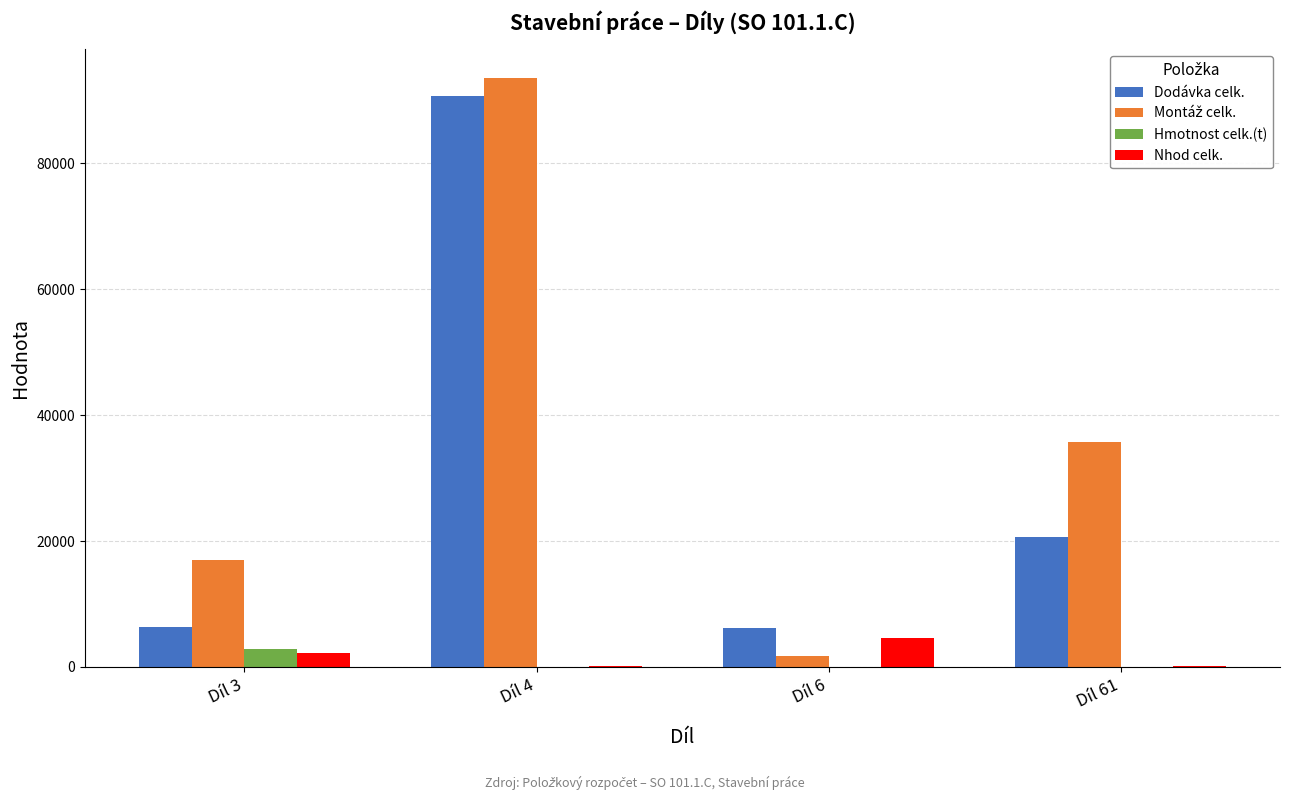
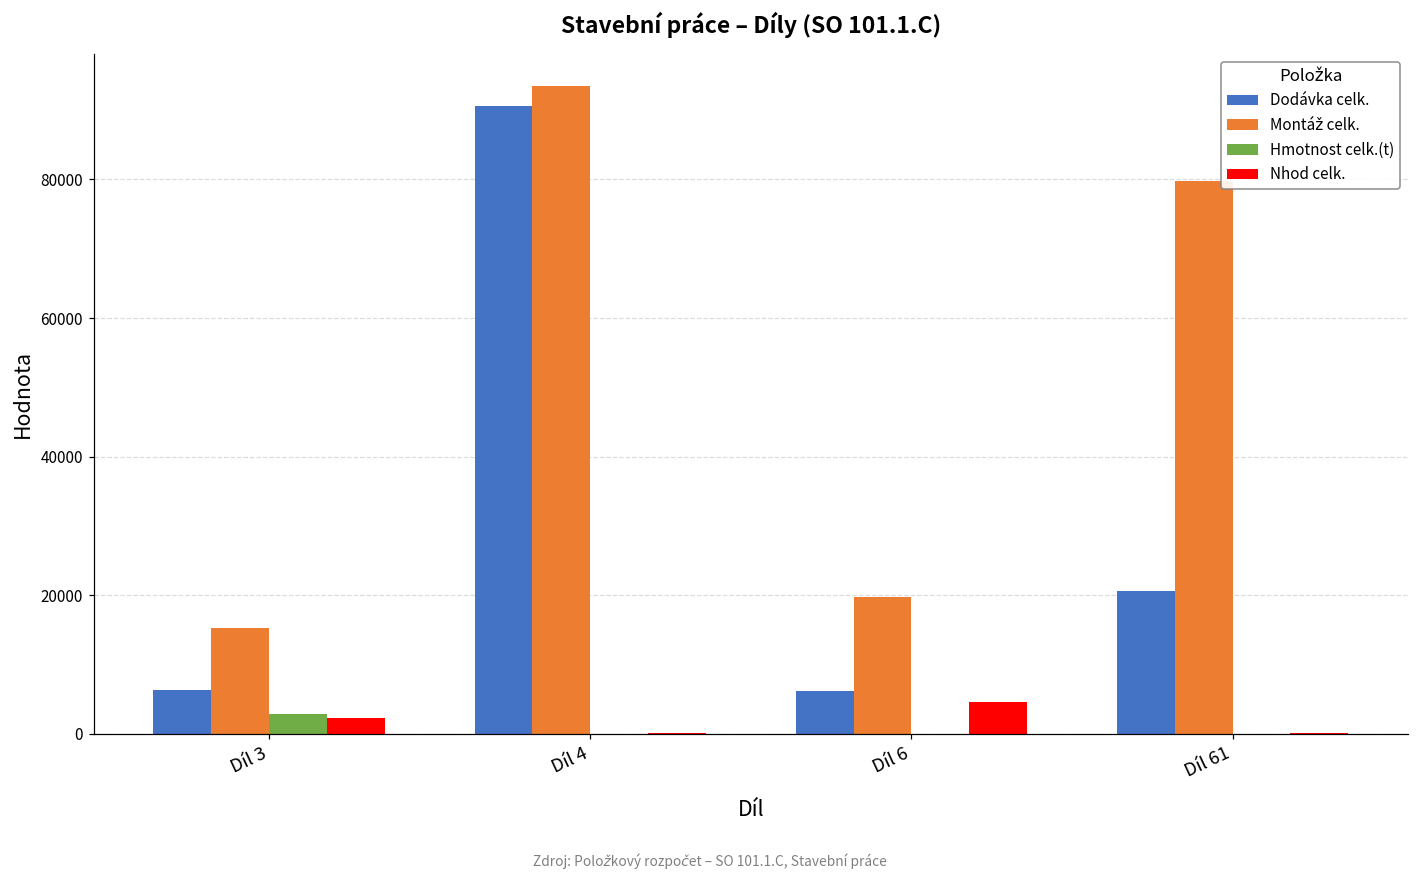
Montáž celk., Díl 3: 17000 -> 15000
Montáž celk., Díl 6: 2000 -> 20000
Montáž celk., Díl 61: 36000 -> 80000
